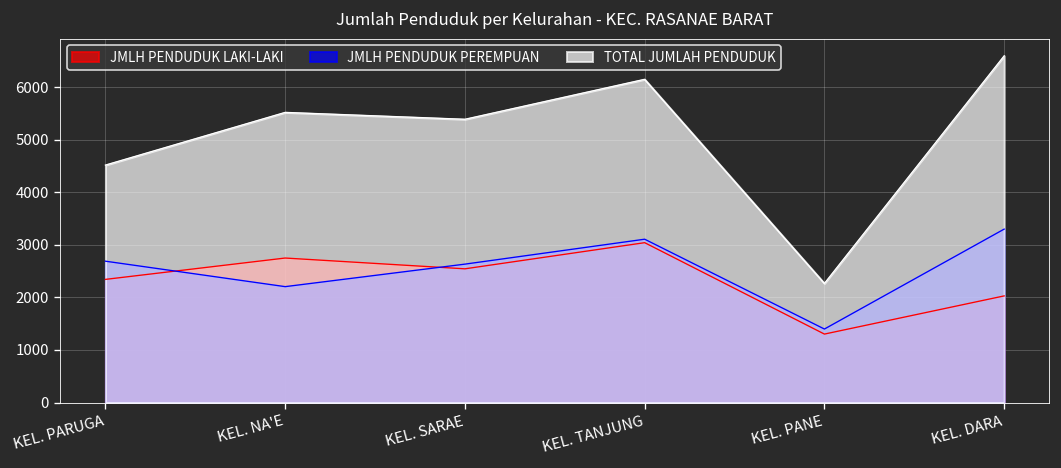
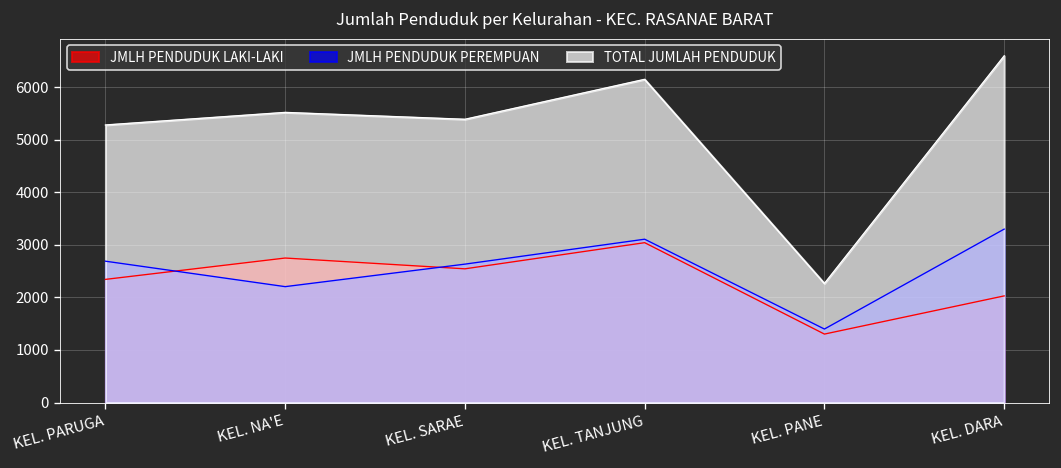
TOTAL JUMLAH PENDUDUK, KEL. PARUGA: 4500 -> 5300
